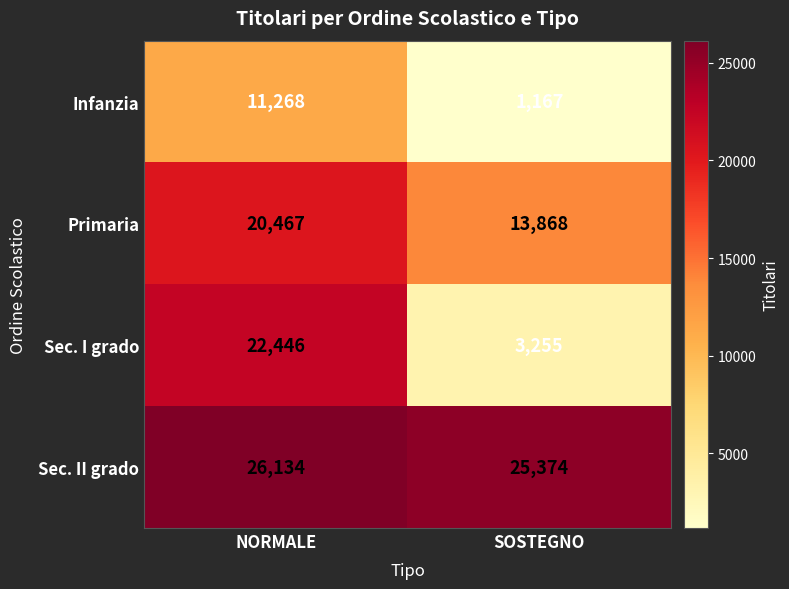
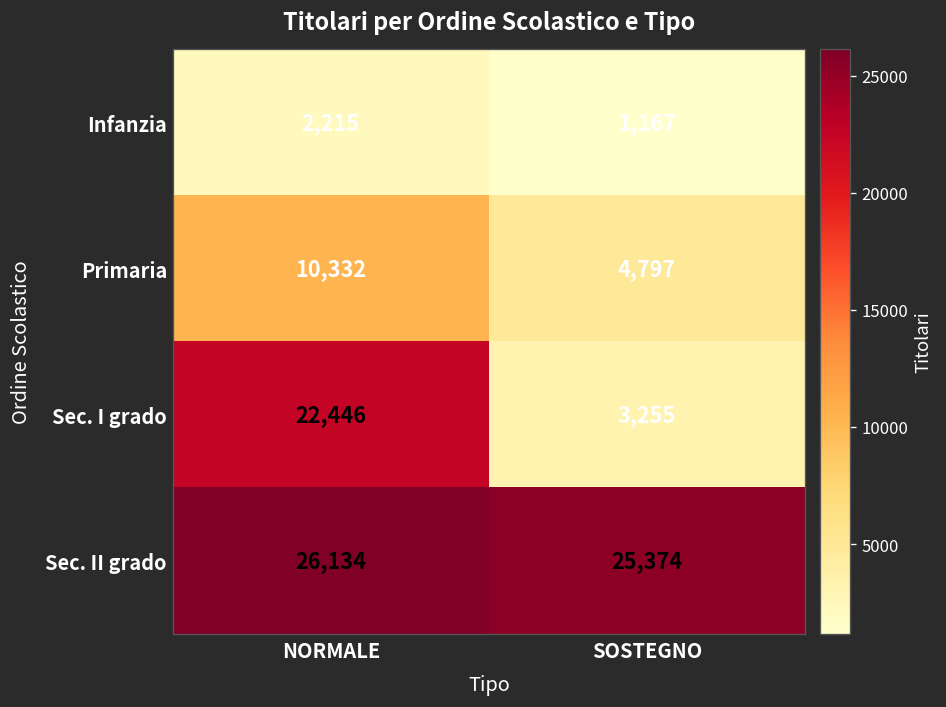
Infanzia, NORMALE: 11,268 -> 2,215
Primaria, NORMALE: 20,467 -> 10,332
Primaria, SOSTEGNO: 13,868 -> 4,797
